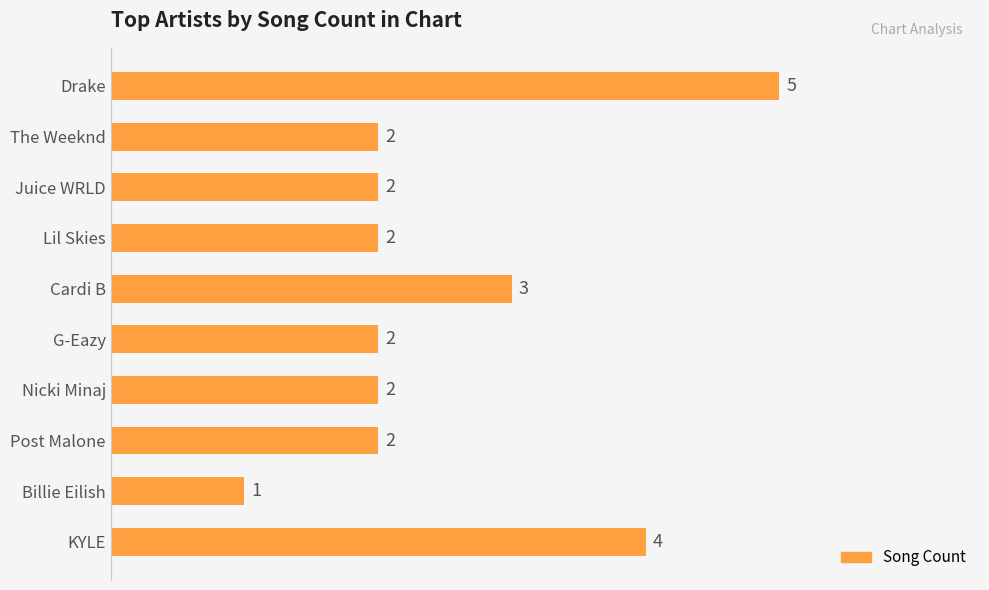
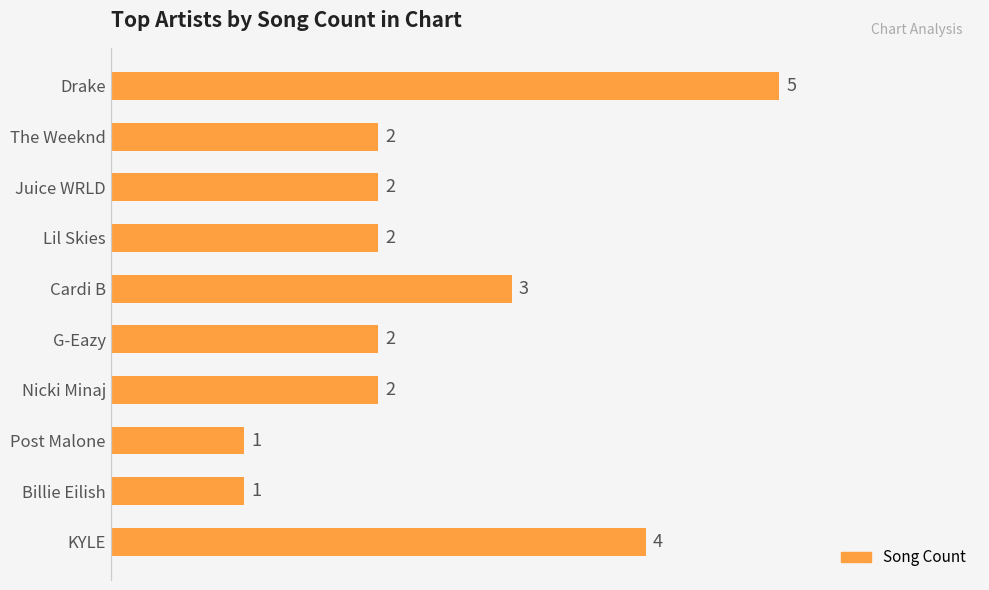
Post Malone: 2 -> 1
